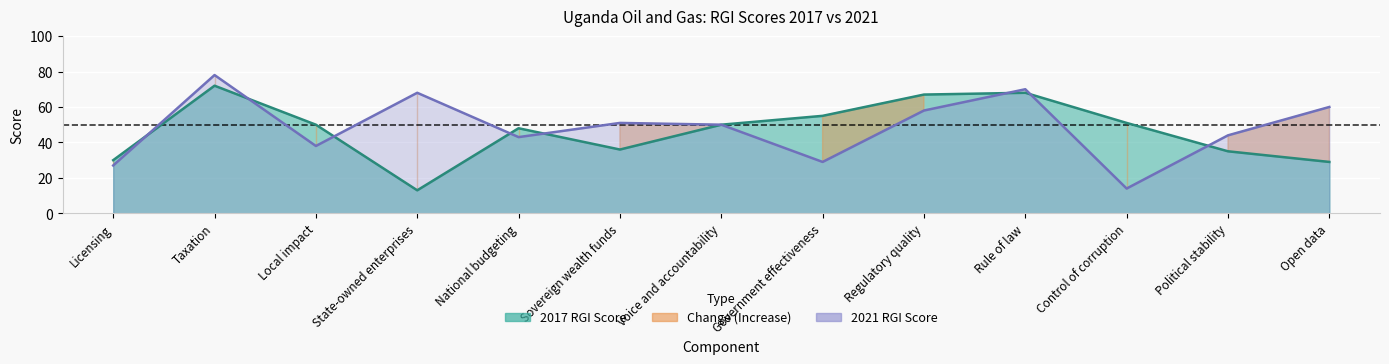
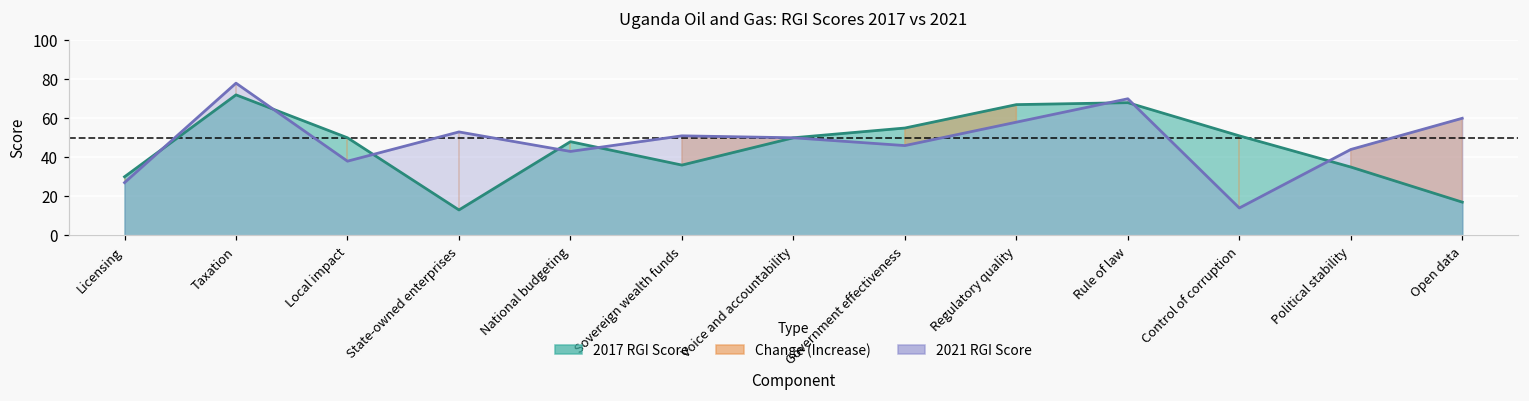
2021 RGI Score, State-owned enterprises: 68 -> 53
2021 RGI Score, Government effectiveness: 29 -> 46
2017 RGI Score, Open data: 29 -> 17
